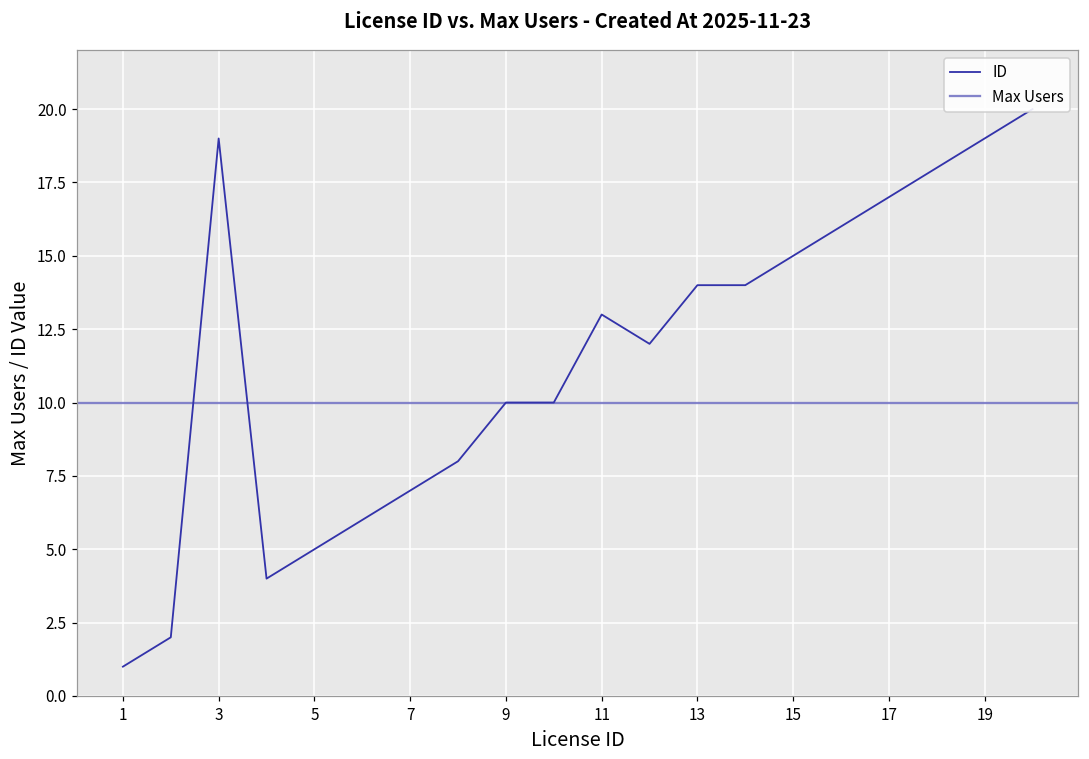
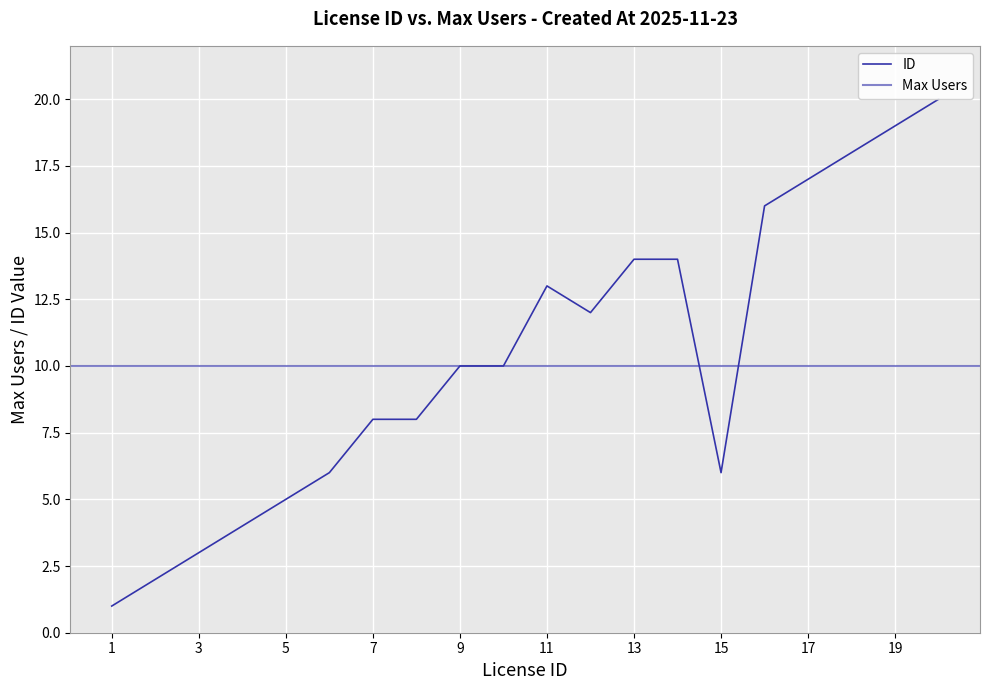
3: 19 -> 3
7: 7 -> 8
15: 15 -> 6
